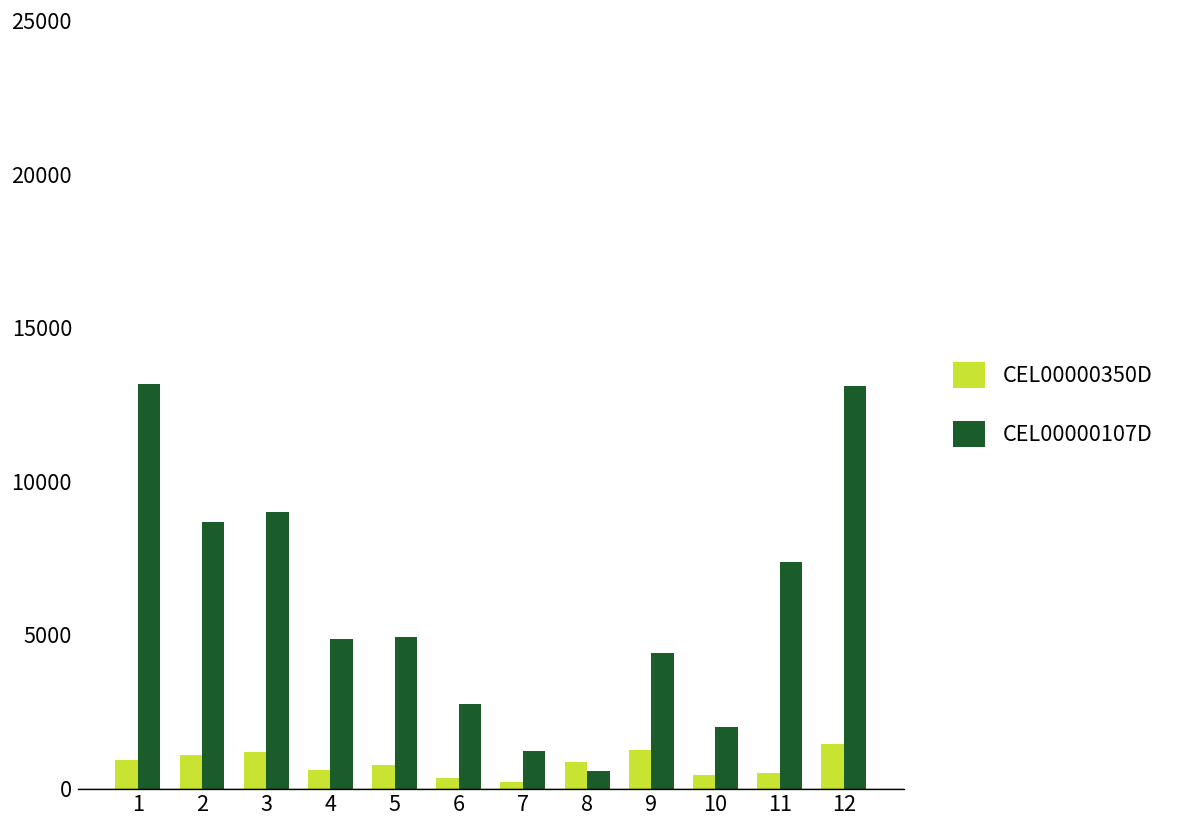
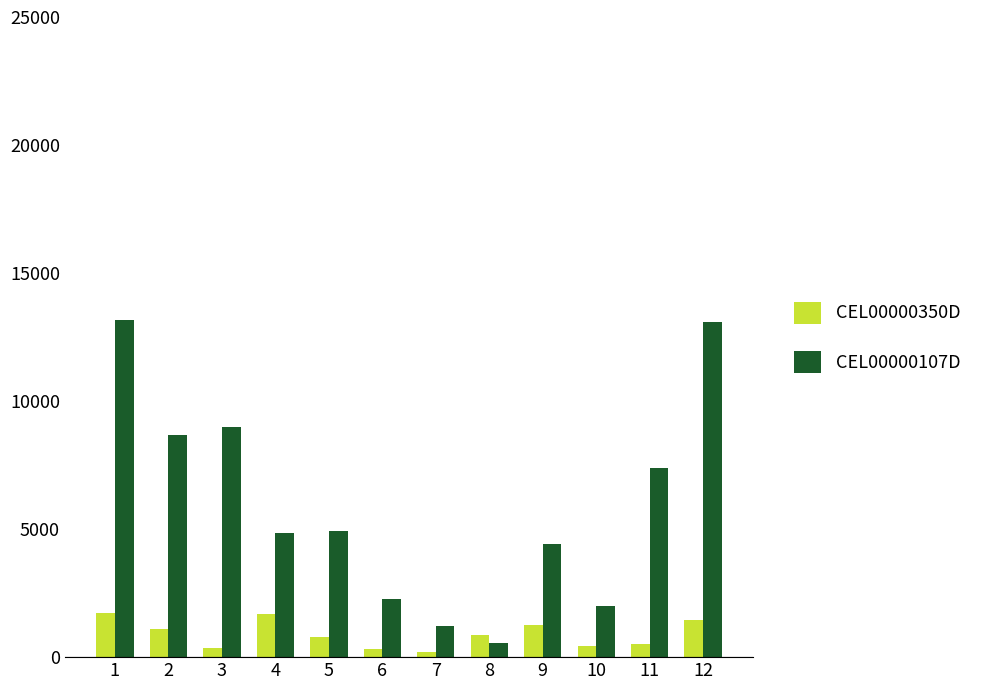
CEL00000350D, 1: 900 -> 1700
CEL00000350D, 3: 1200 -> 300
CEL00000350D, 4: 600 -> 1700
CEL00000107D, 6: 2800 -> 2300
